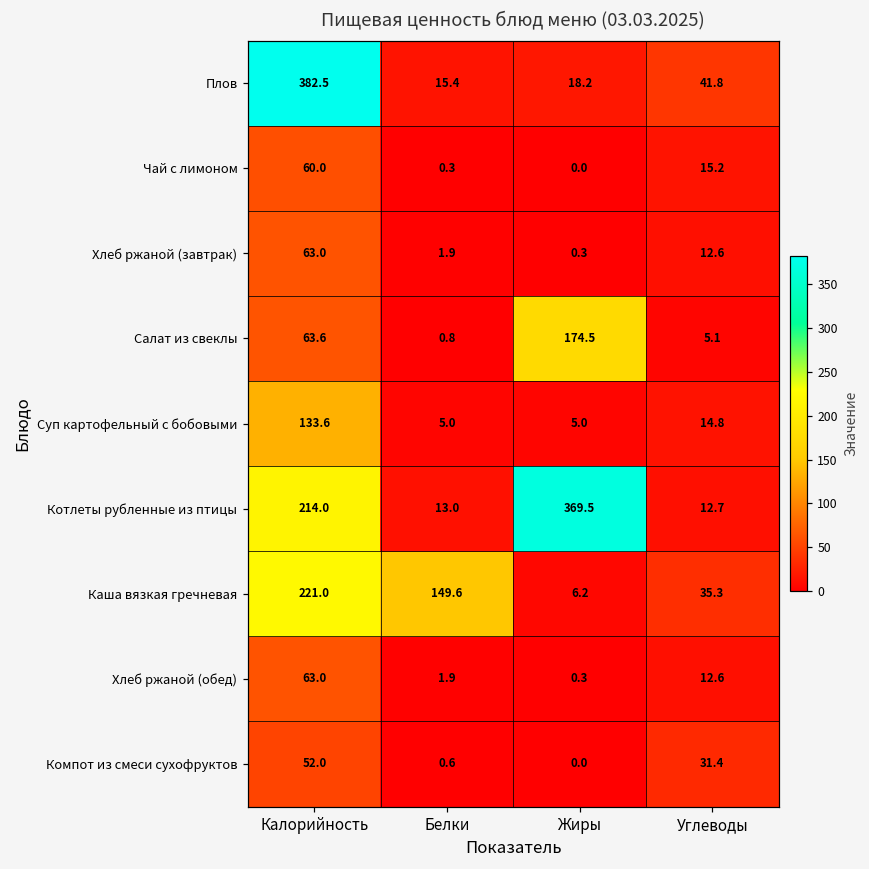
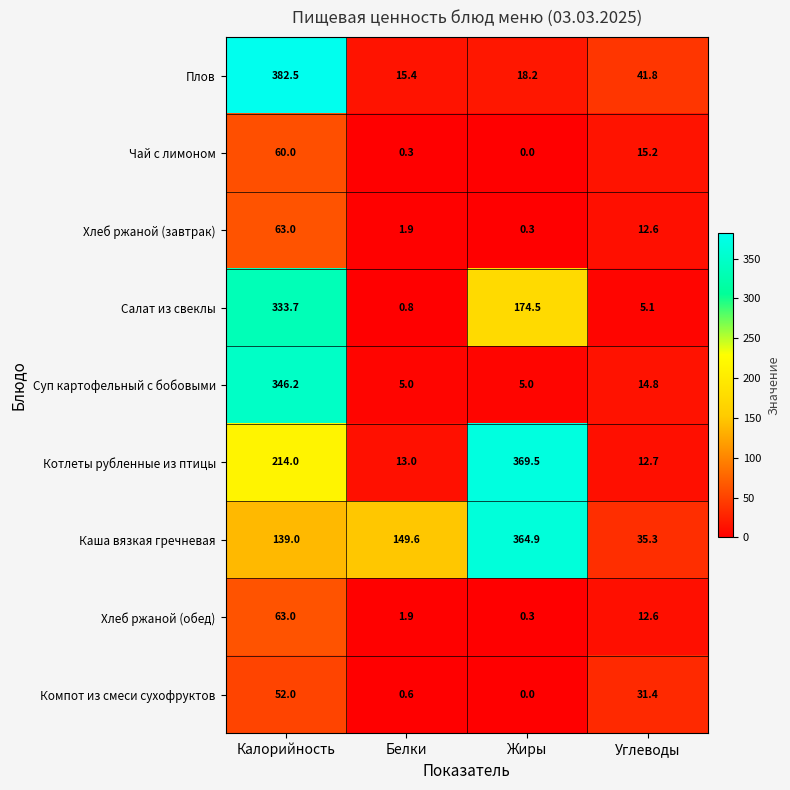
Салат из свеклы, Калорийность: 63.6 -> 333.7
Суп картофельный с бобовыми, Калорийность: 133.6 -> 346.2
Каша вязкая гречневая, Калорийность: 221.0 -> 139.0
Каша вязкая гречневая, Жиры: 6.2 -> 364.9
